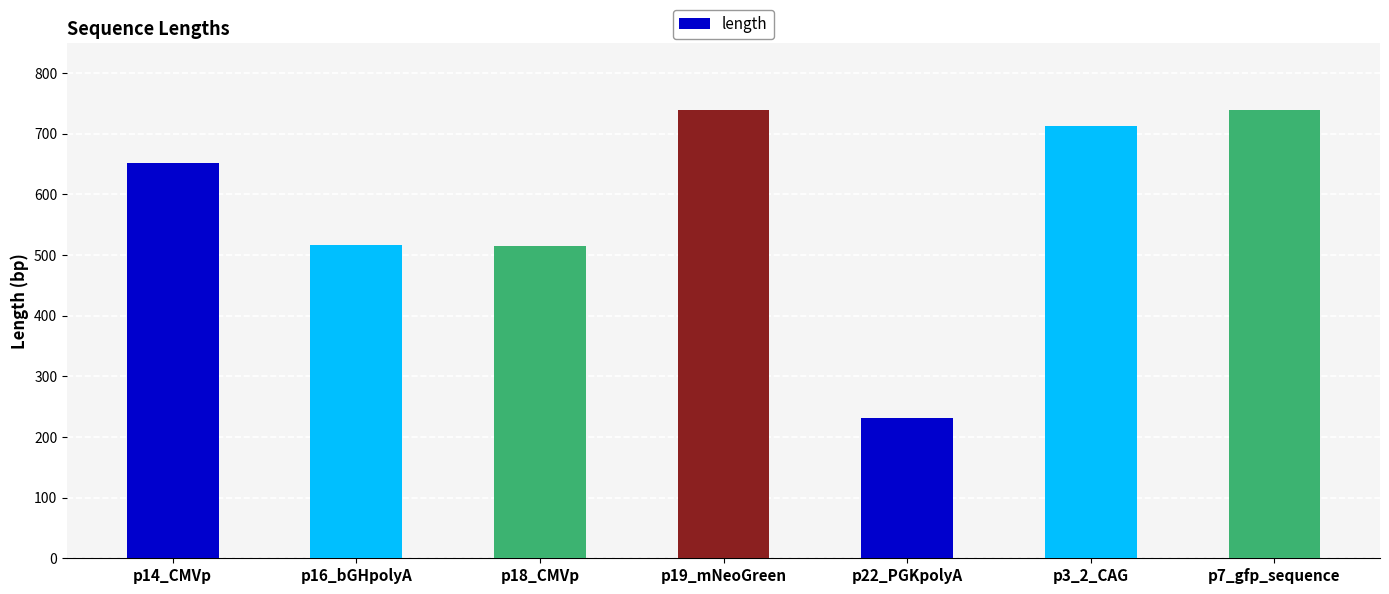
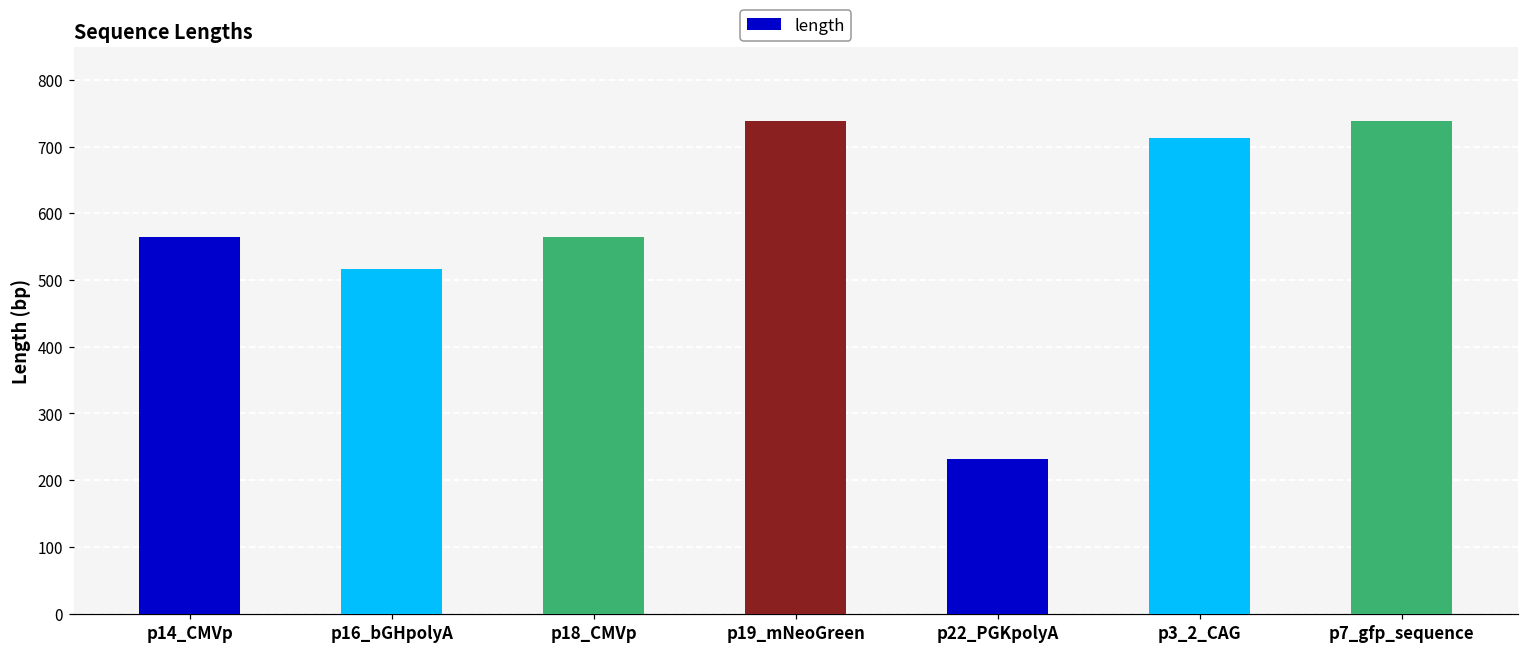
p14_CMVp: 650 -> 570
p18_CMVp: 520 -> 570
